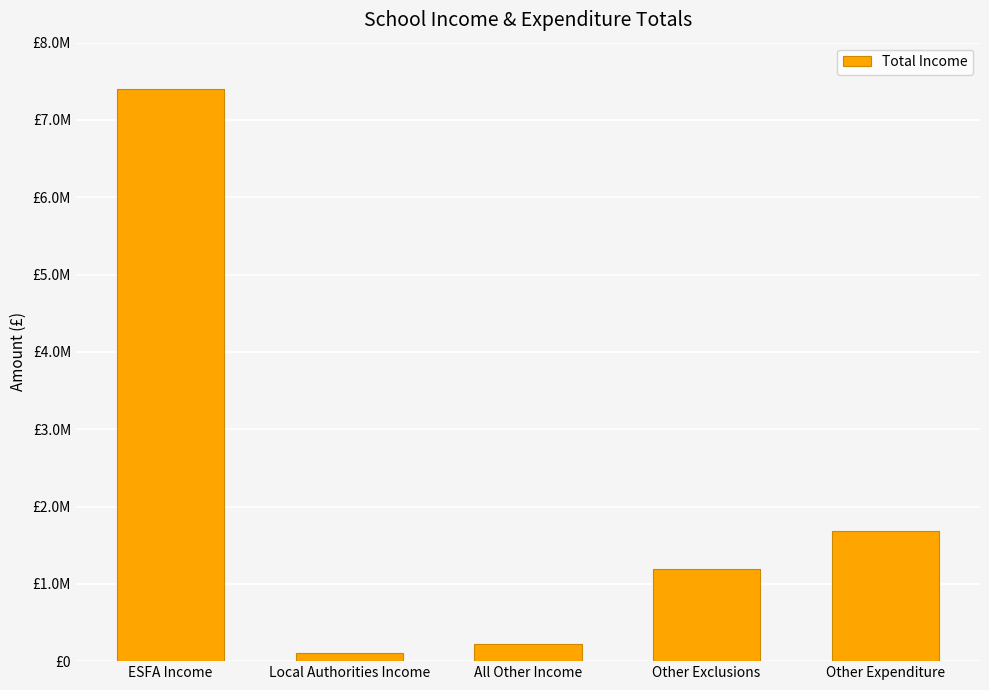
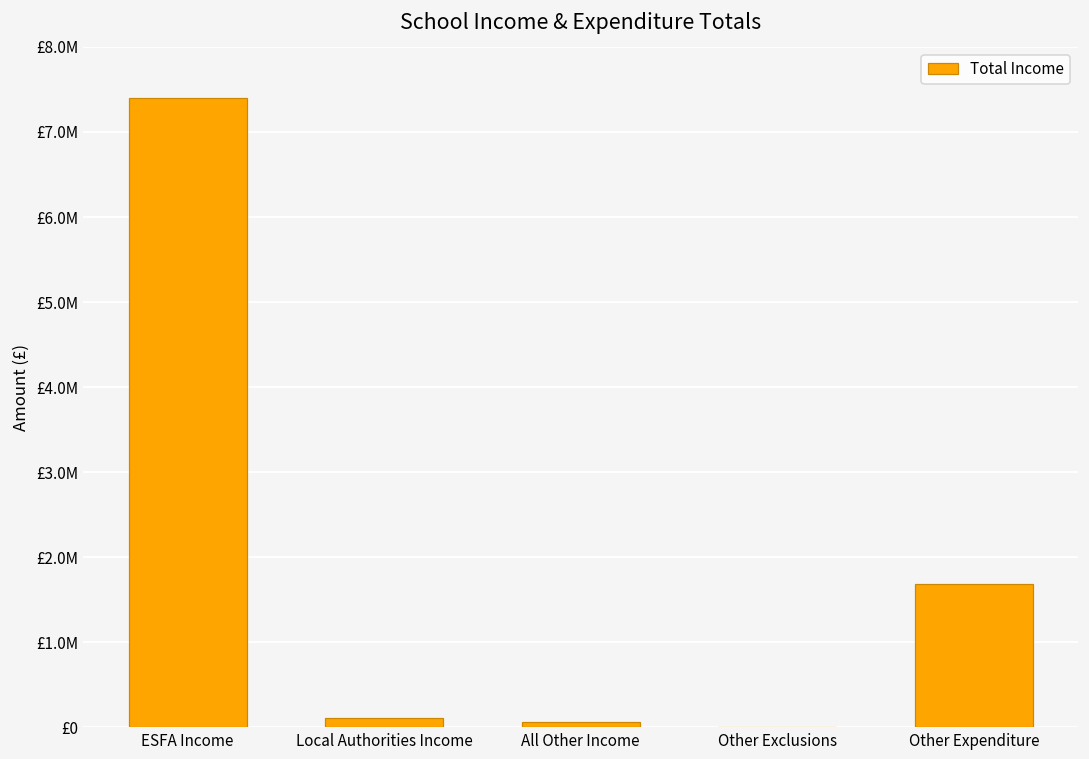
All Other Income: £200000 -> £100000
Other Exclusions: £1200000 -> £0
